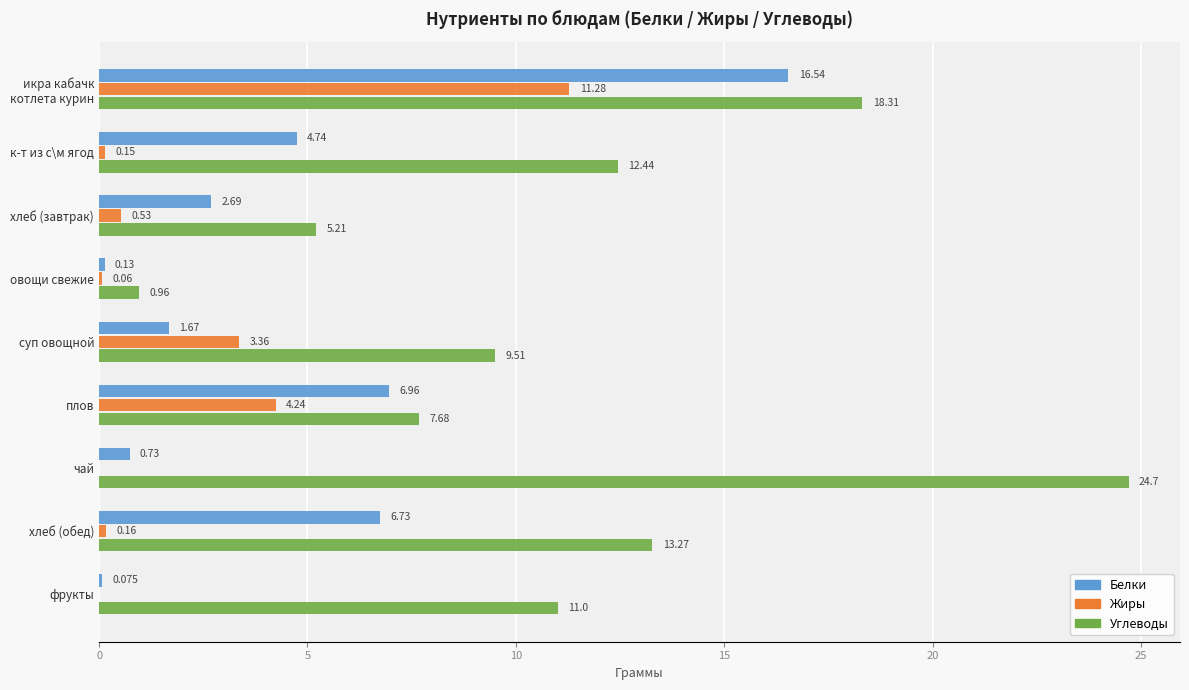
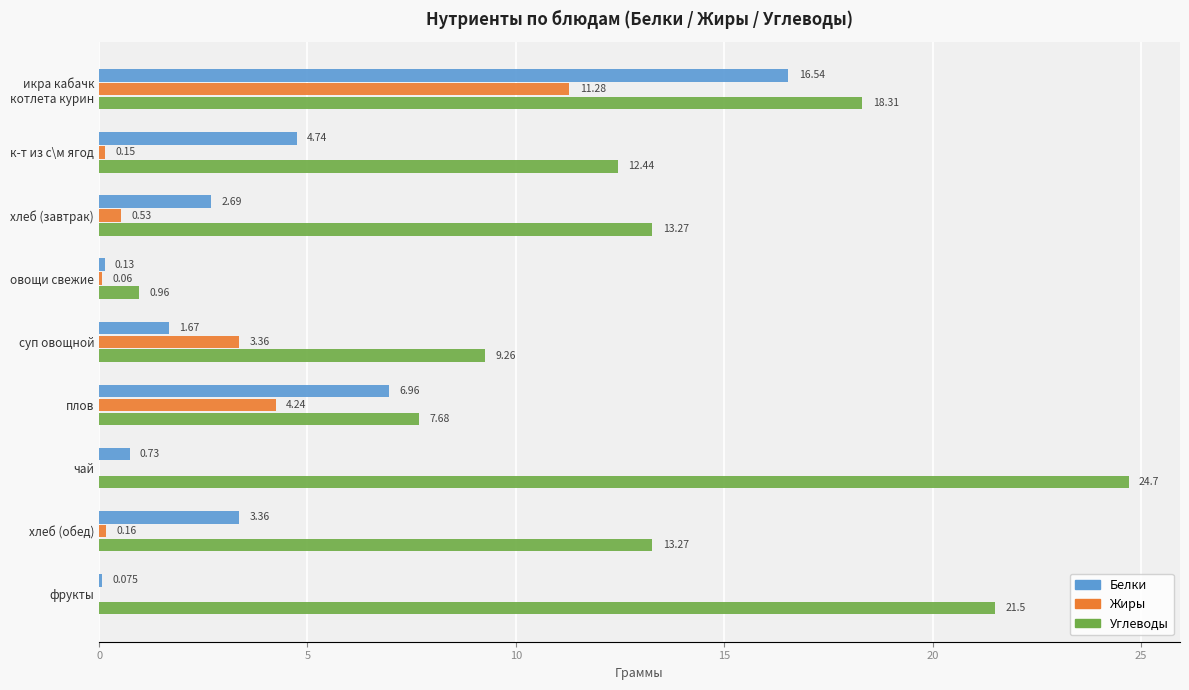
Углеводы, хлеб (завтрак): 5.21 -> 13.27
Углеводы, суп овощной: 9.51 -> 9.26
Белки, хлеб (обед): 6.73 -> 3.36
Углеводы, фрукты: 11.0 -> 21.5
